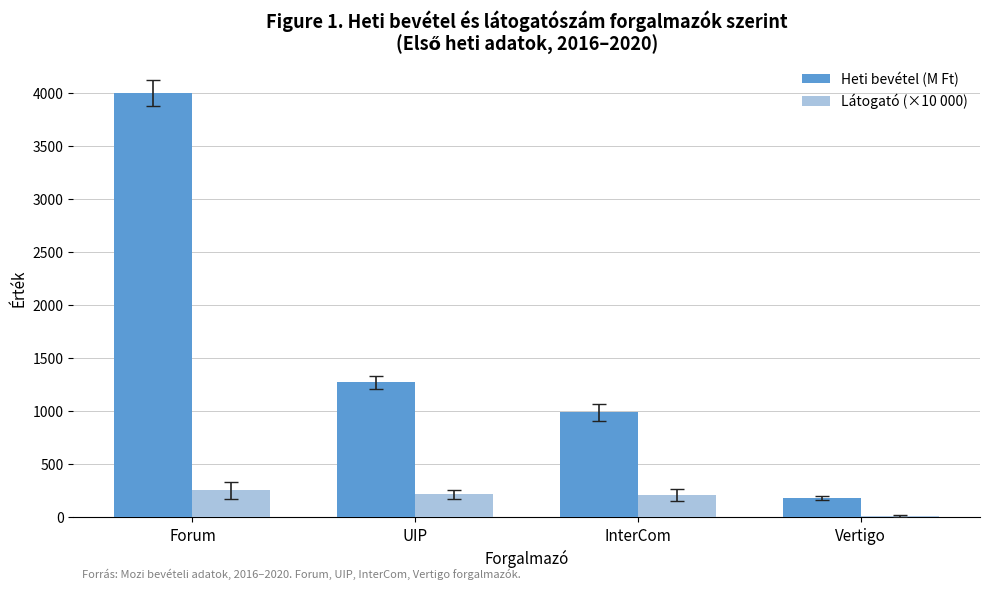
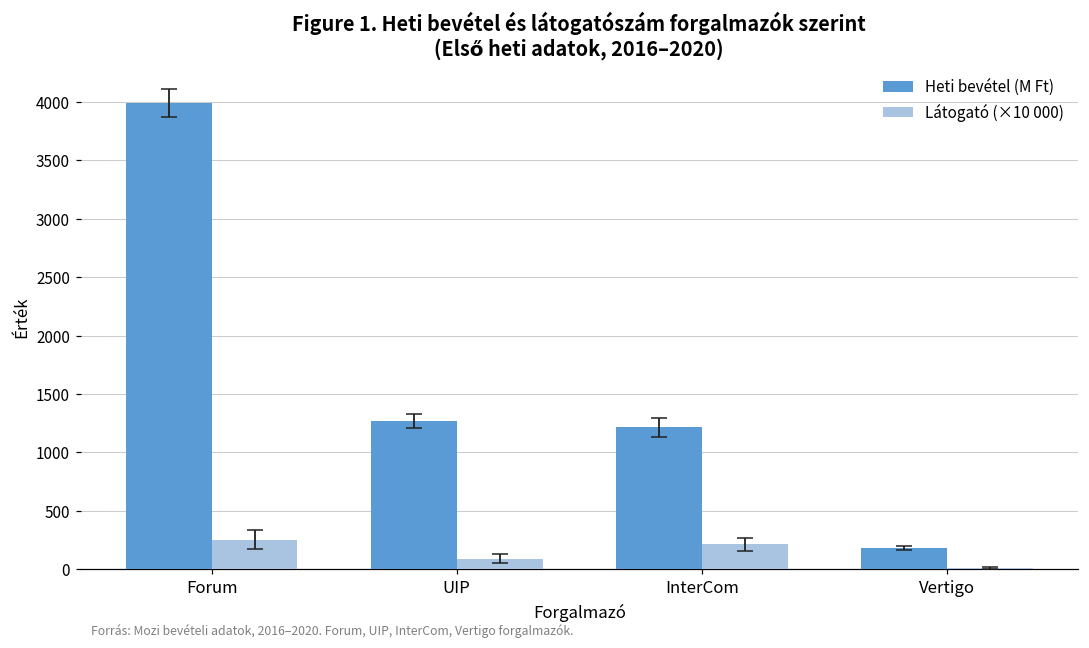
Látogató (×10 000), UIP: 220 -> 90
Heti bevétel (M Ft), InterCom: 990 -> 1210
